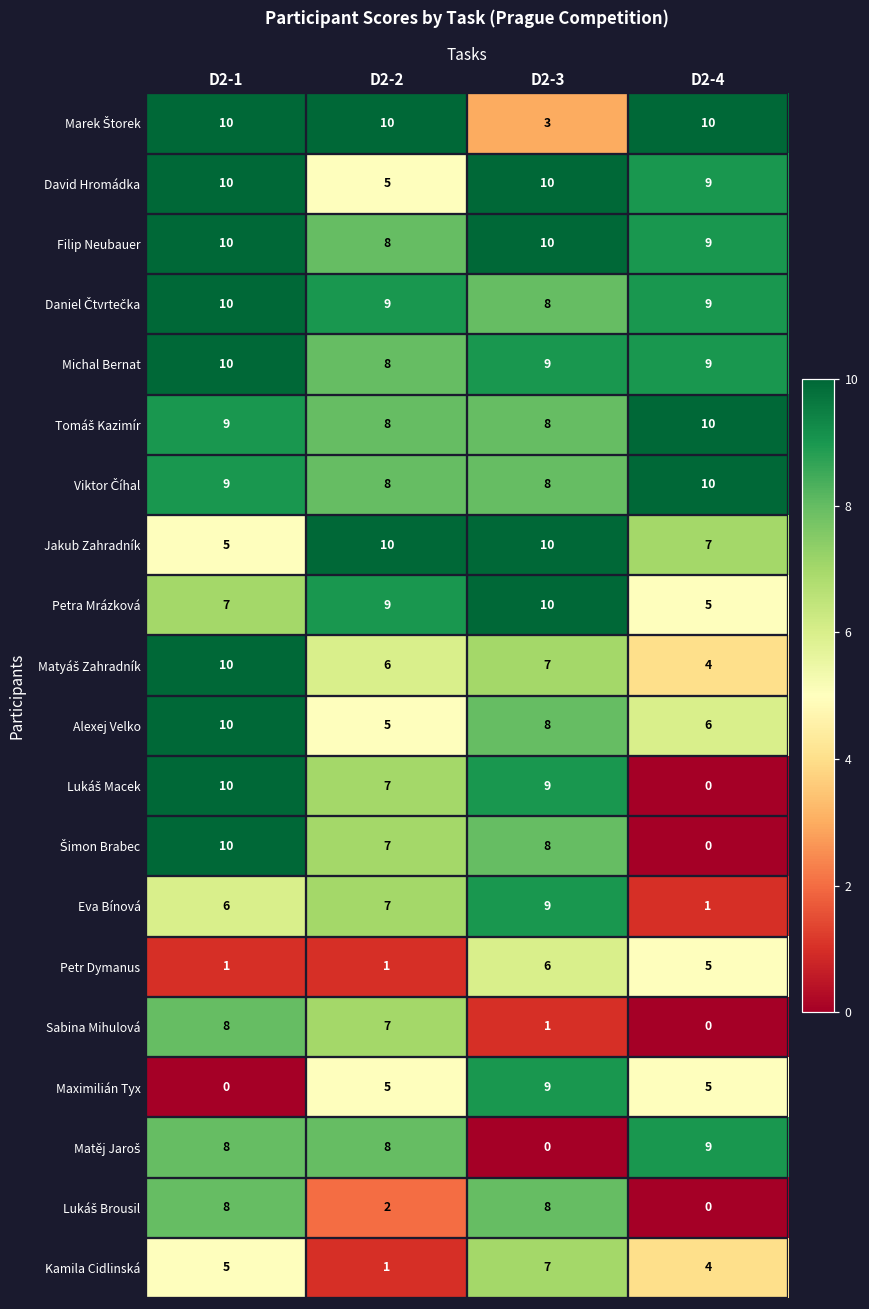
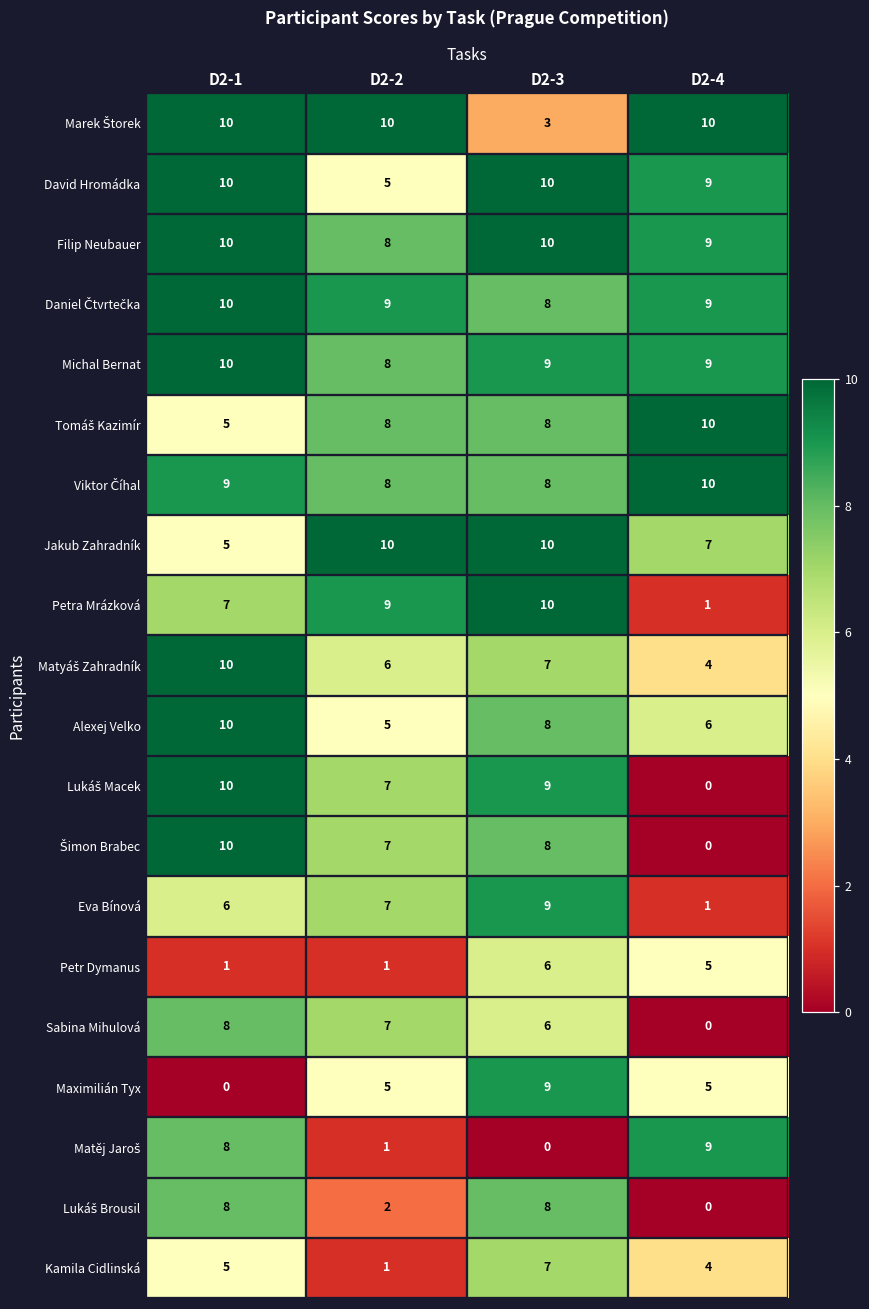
Tomáš Kazimír, D2-1: 9 -> 5
Petra Mrázková, D2-4: 5 -> 1
Sabina Mihulová, D2-3: 1 -> 6
Matěj Jaroš, D2-2: 8 -> 1
